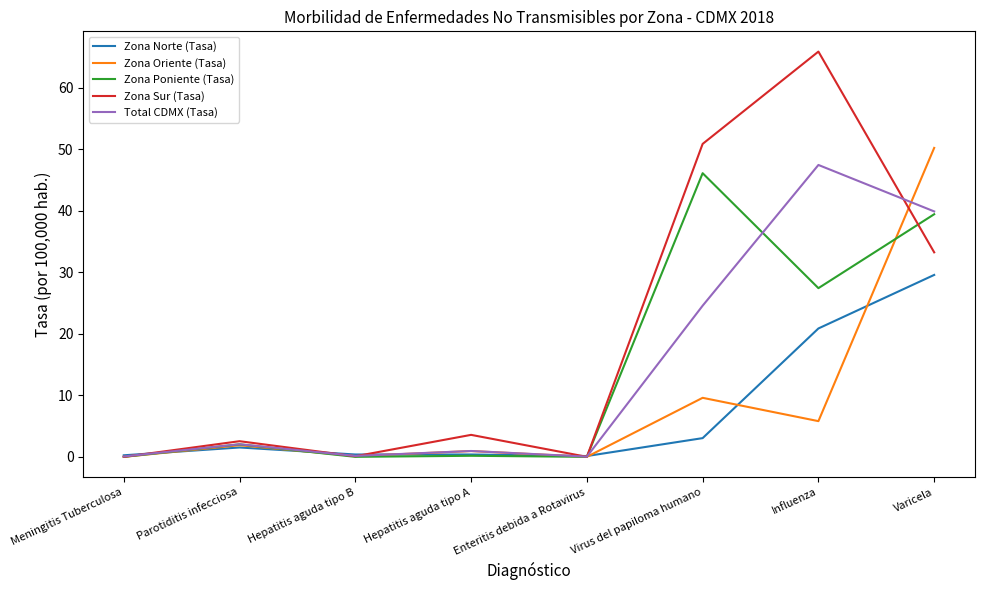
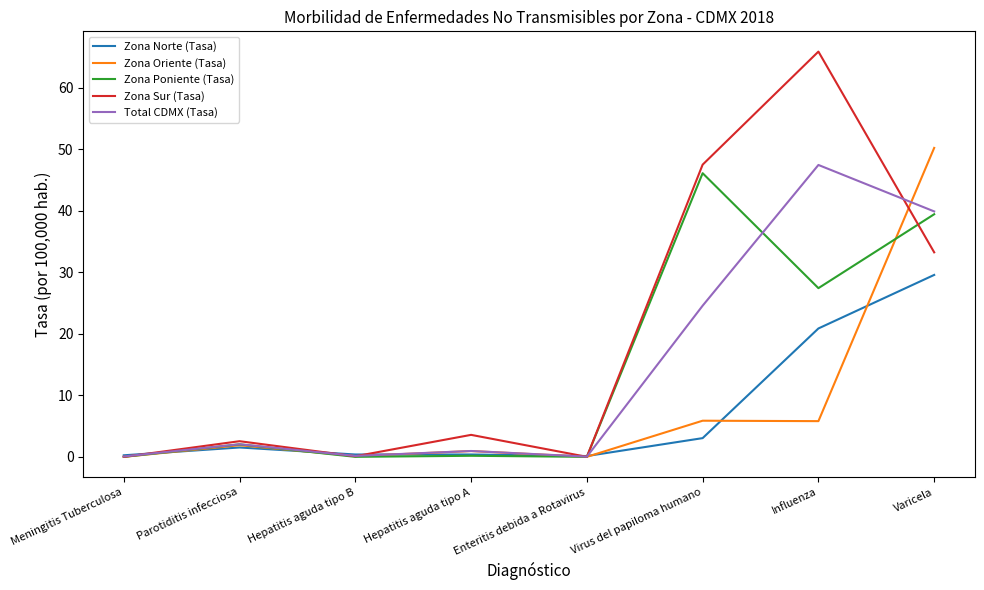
Zona Oriente (Tasa), Virus del papiloma humano: 10 -> 6
Zona Sur (Tasa), Virus del papiloma humano: 51 -> 47
